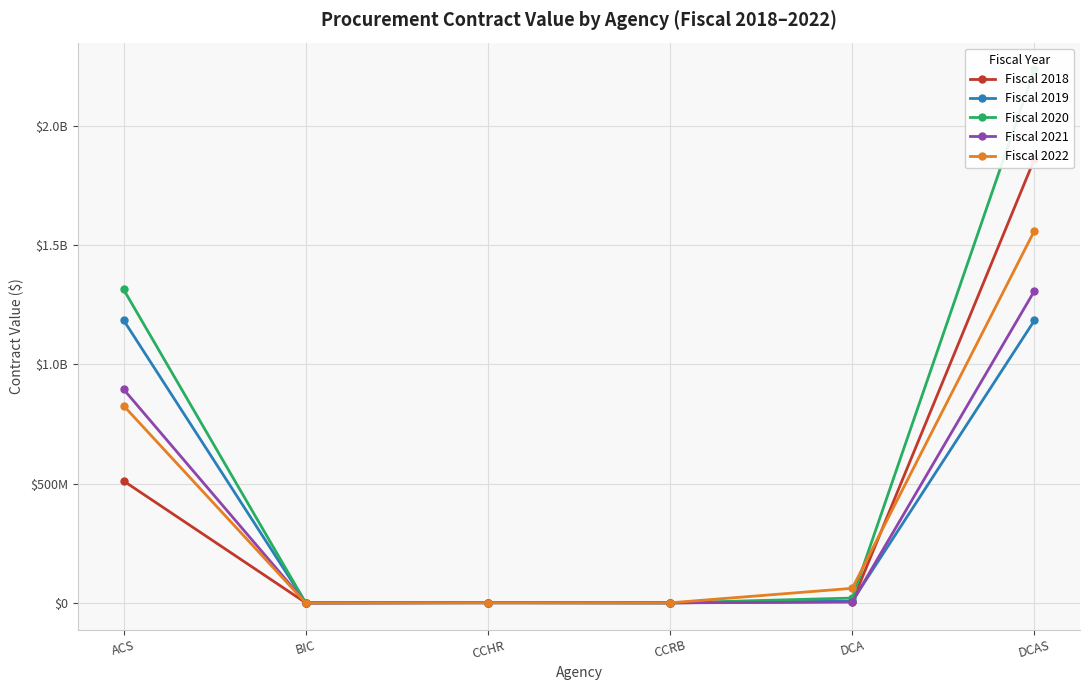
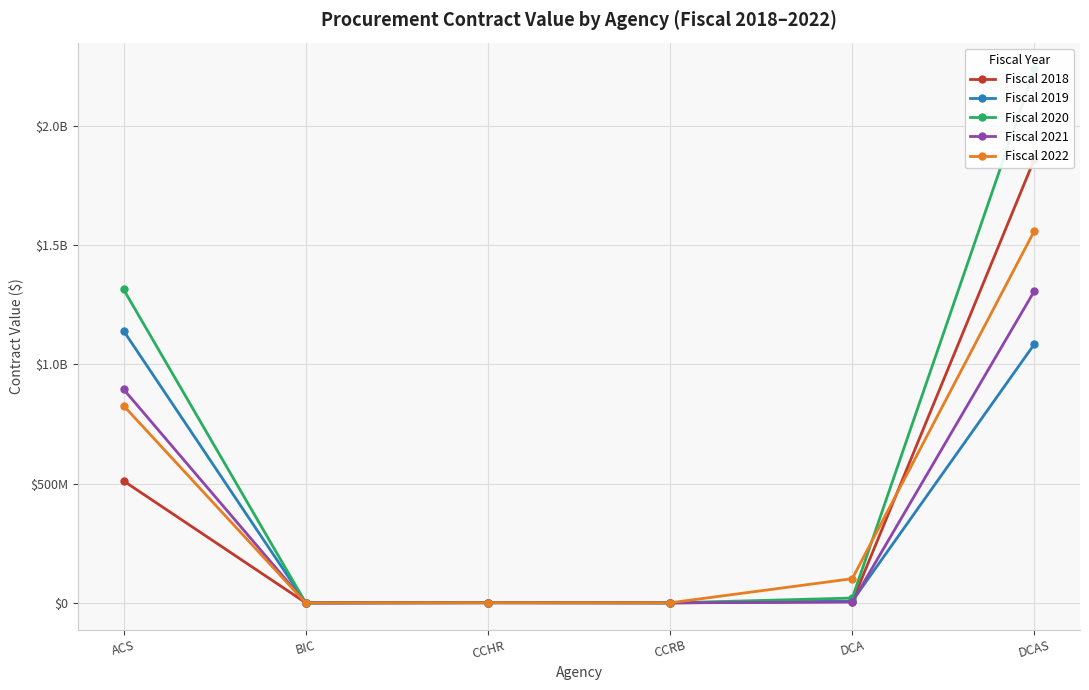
Fiscal 2019, ACS: $1180000000 -> $1140000000
Fiscal 2022, DCA: $60000000 -> $100000000
Fiscal 2019, DCAS: $1180000000 -> $1080000000
